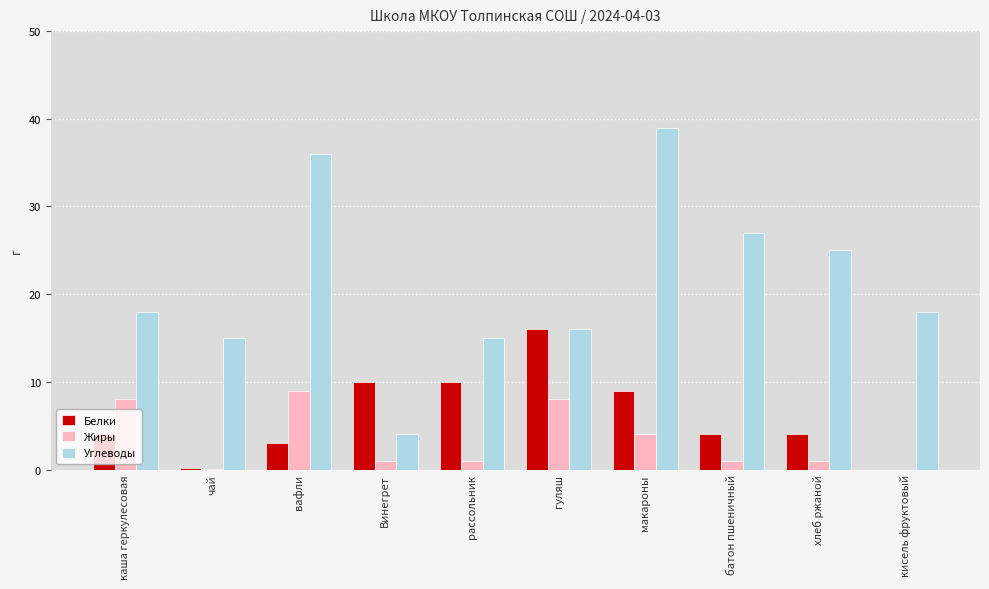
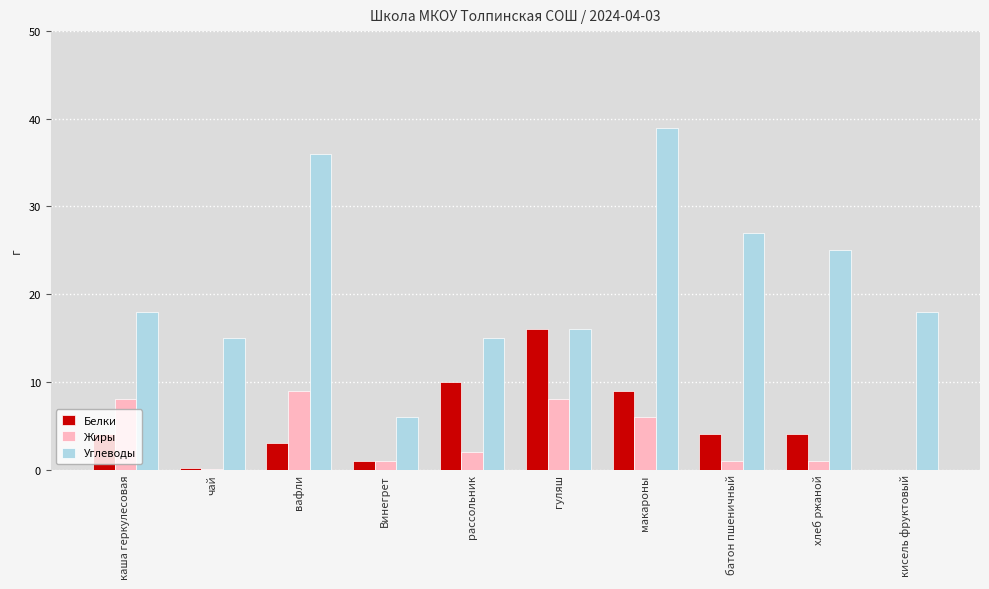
Белки, Винегрет: 10 -> 1
Углеводы, Винегрет: 4 -> 6
Жиры, рассольник: 1 -> 2
Жиры, макароны: 4 -> 6
